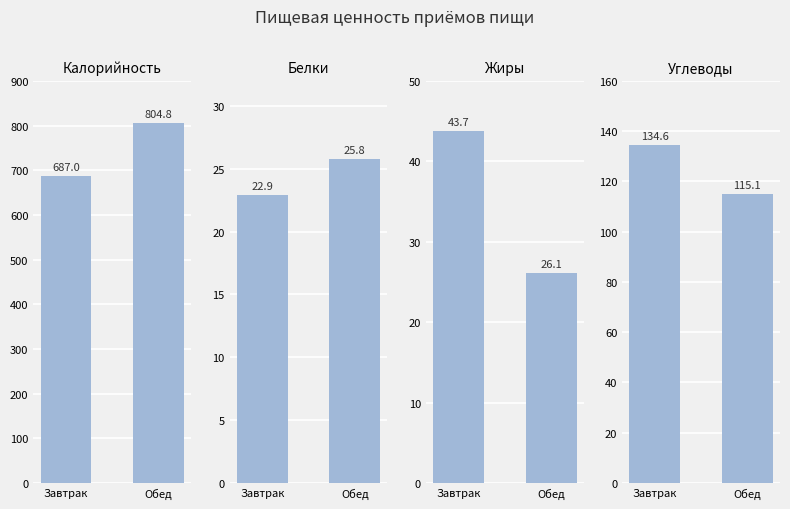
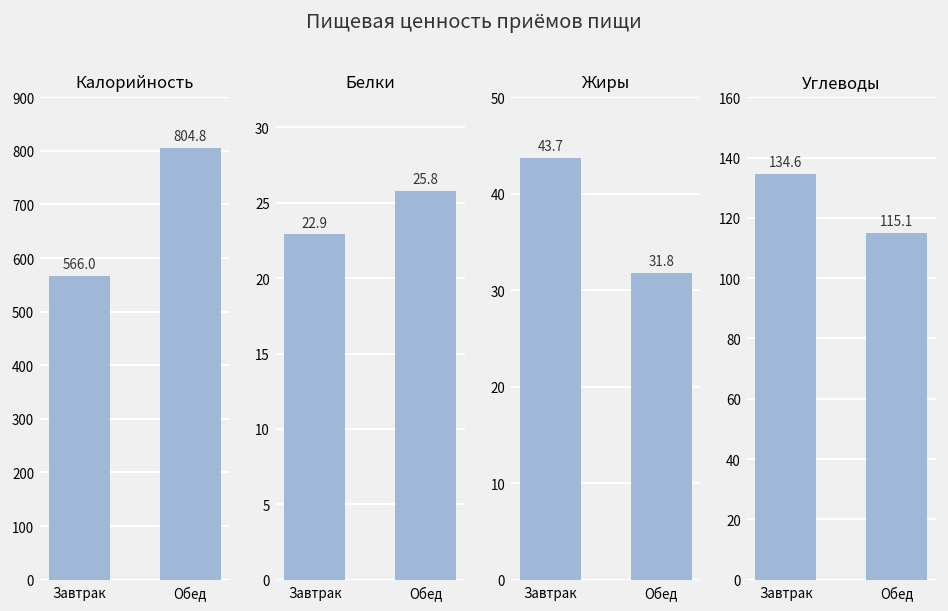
Калорийность, Завтрак: 687.0 -> 566.0
Жиры, Обед: 26.1 -> 31.8
